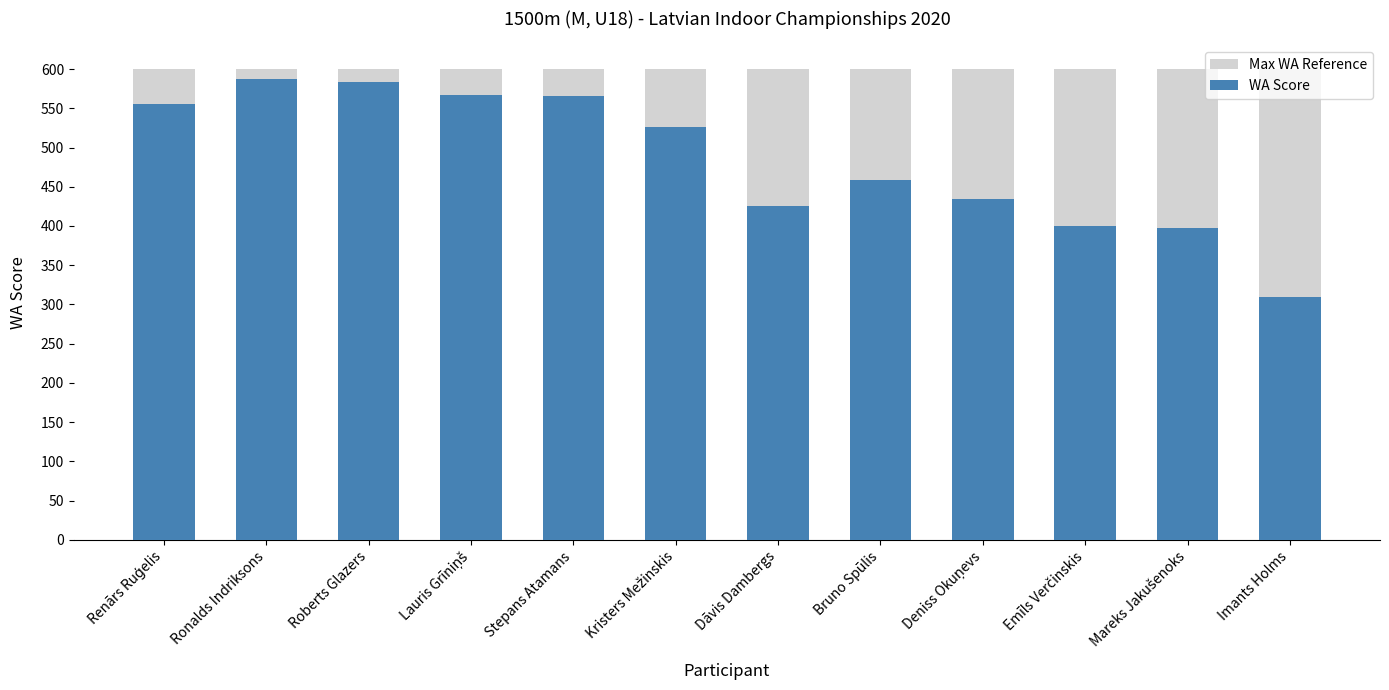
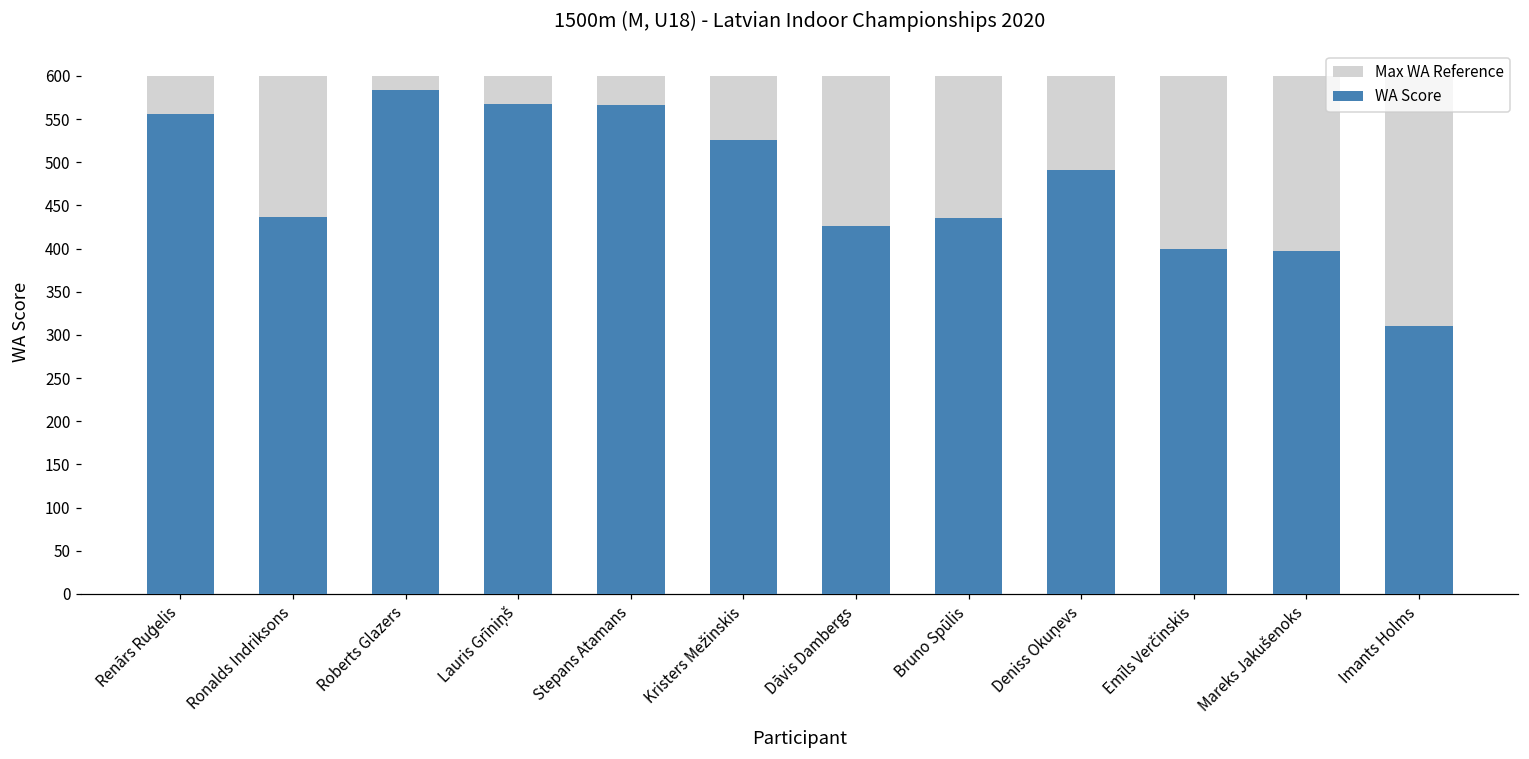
WA Score, Ronalds Indriksons: 590 -> 440
WA Score, Bruno Spūlis: 460 -> 440
WA Score, Deniss Okuņevs: 430 -> 490
